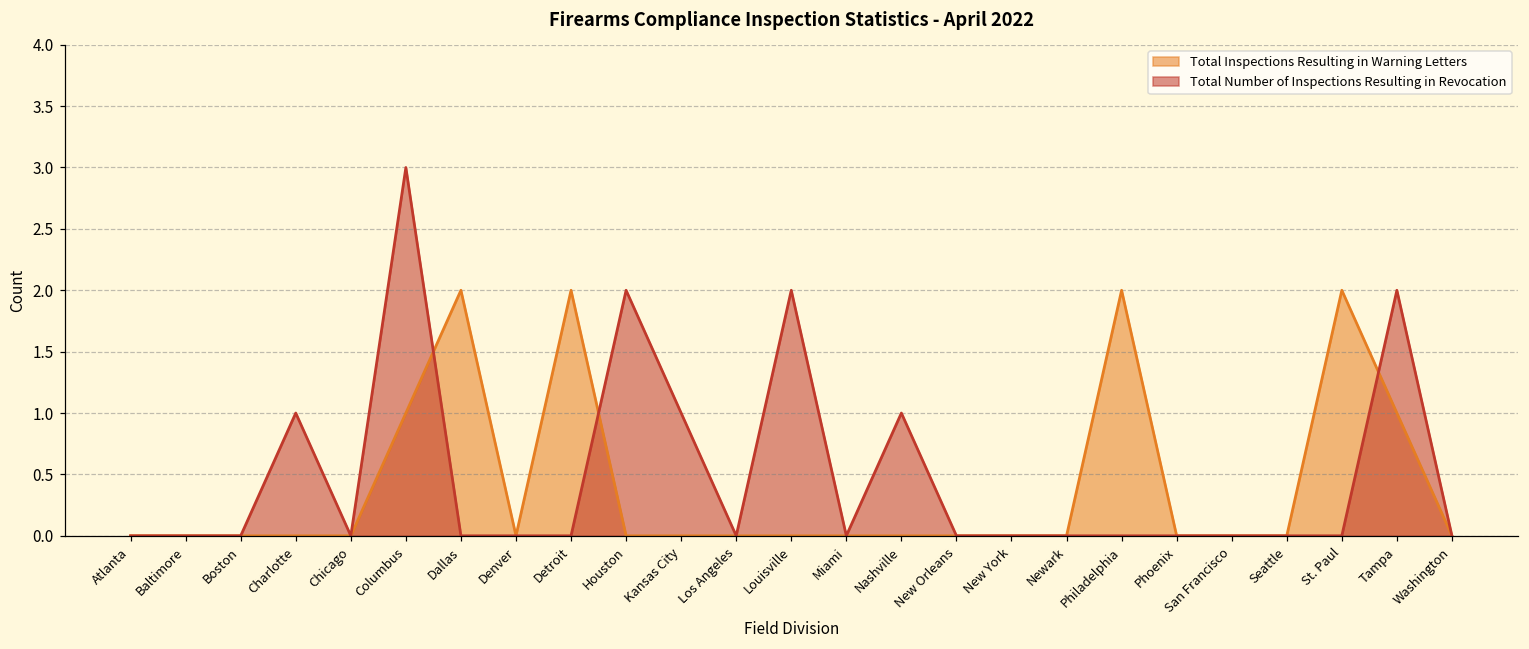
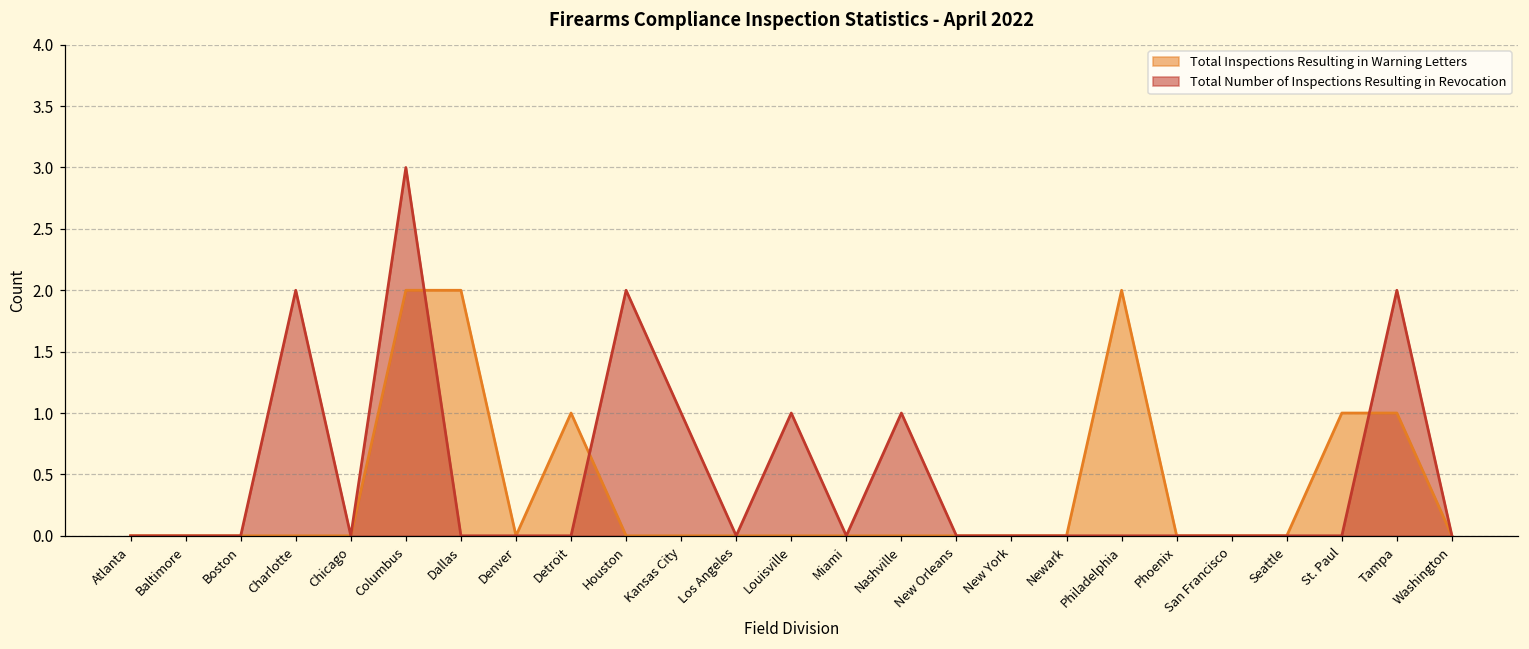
Total Number of Inspections Resulting in Revocation, Charlotte: 1 -> 2
Total Inspections Resulting in Warning Letters, Columbus: 1 -> 2
Total Inspections Resulting in Warning Letters, Detroit: 2 -> 1
Total Number of Inspections Resulting in Revocation, Louisville: 2 -> 1
Total Inspections Resulting in Warning Letters, St. Paul: 2 -> 1
